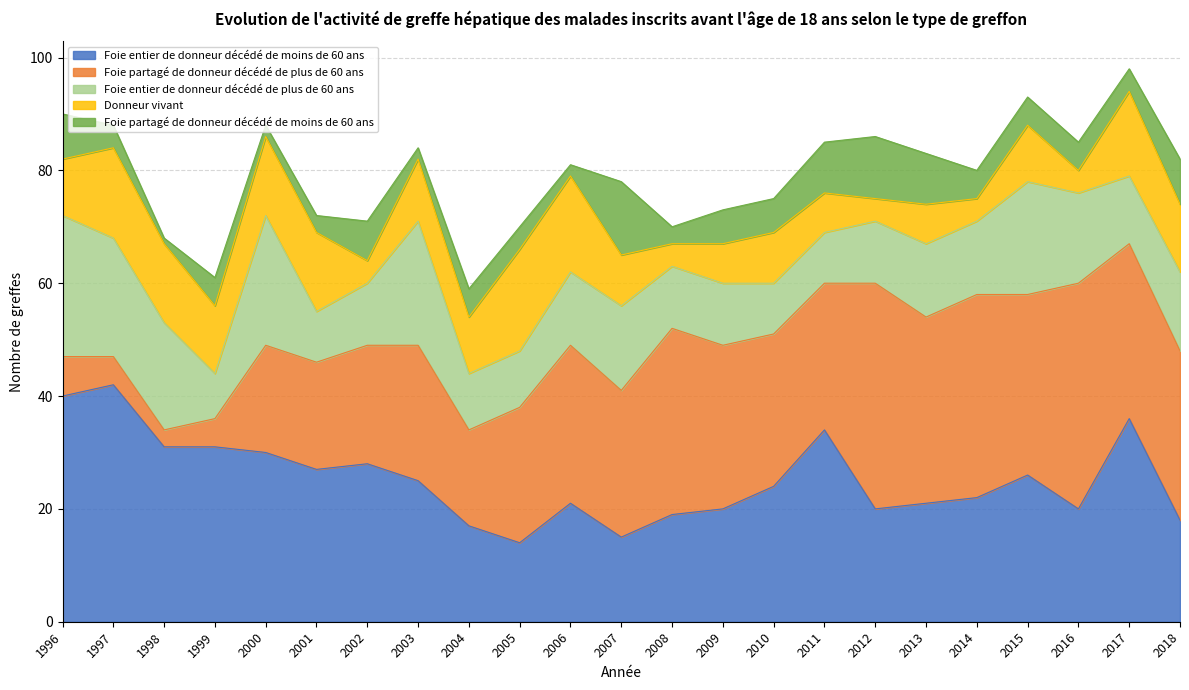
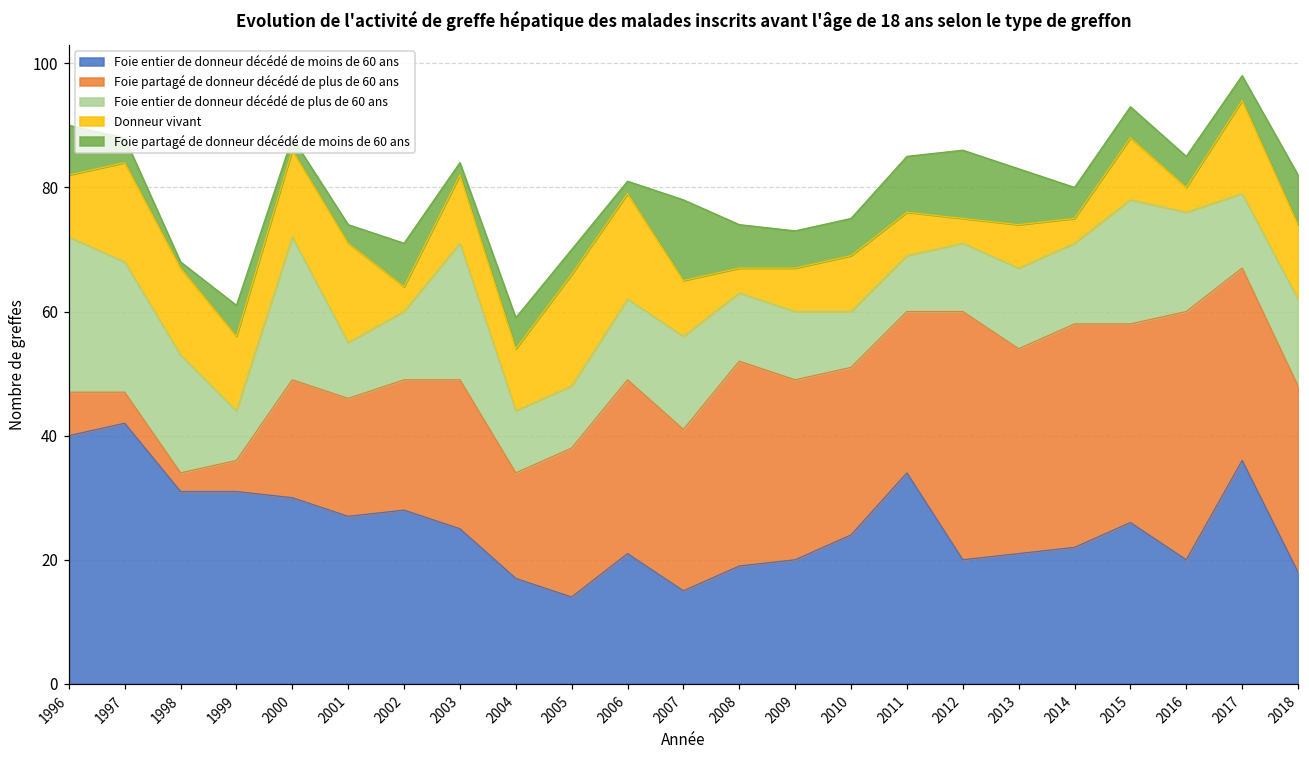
Donneur vivant, 2001: 14 -> 16
Foie partagé de donneur décédé de moins de 60 ans, 2008: 3 -> 7
